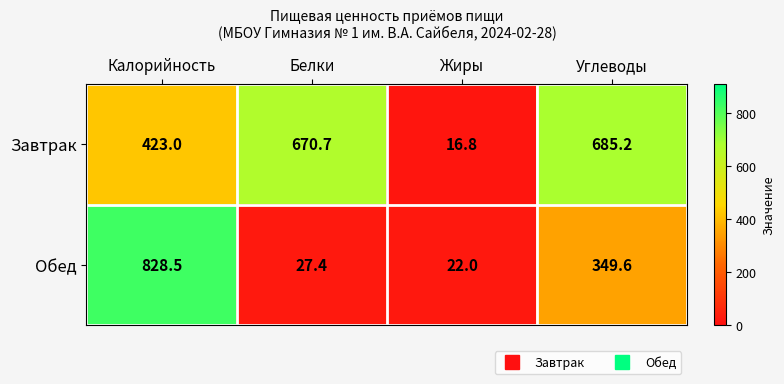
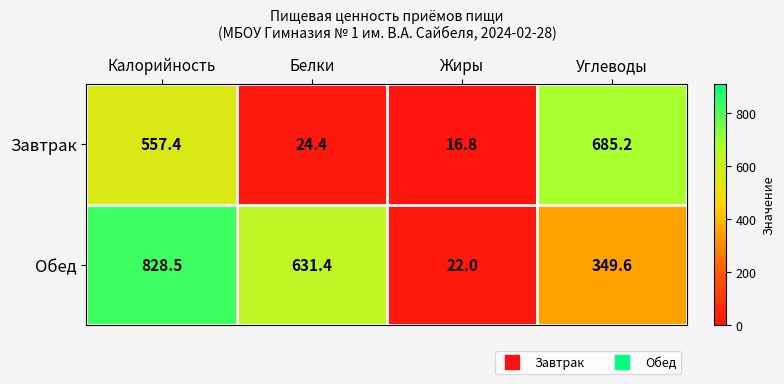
Завтрак, Калорийность: 423.0 -> 557.4
Завтрак, Белки: 670.7 -> 24.4
Обед, Белки: 27.4 -> 631.4
